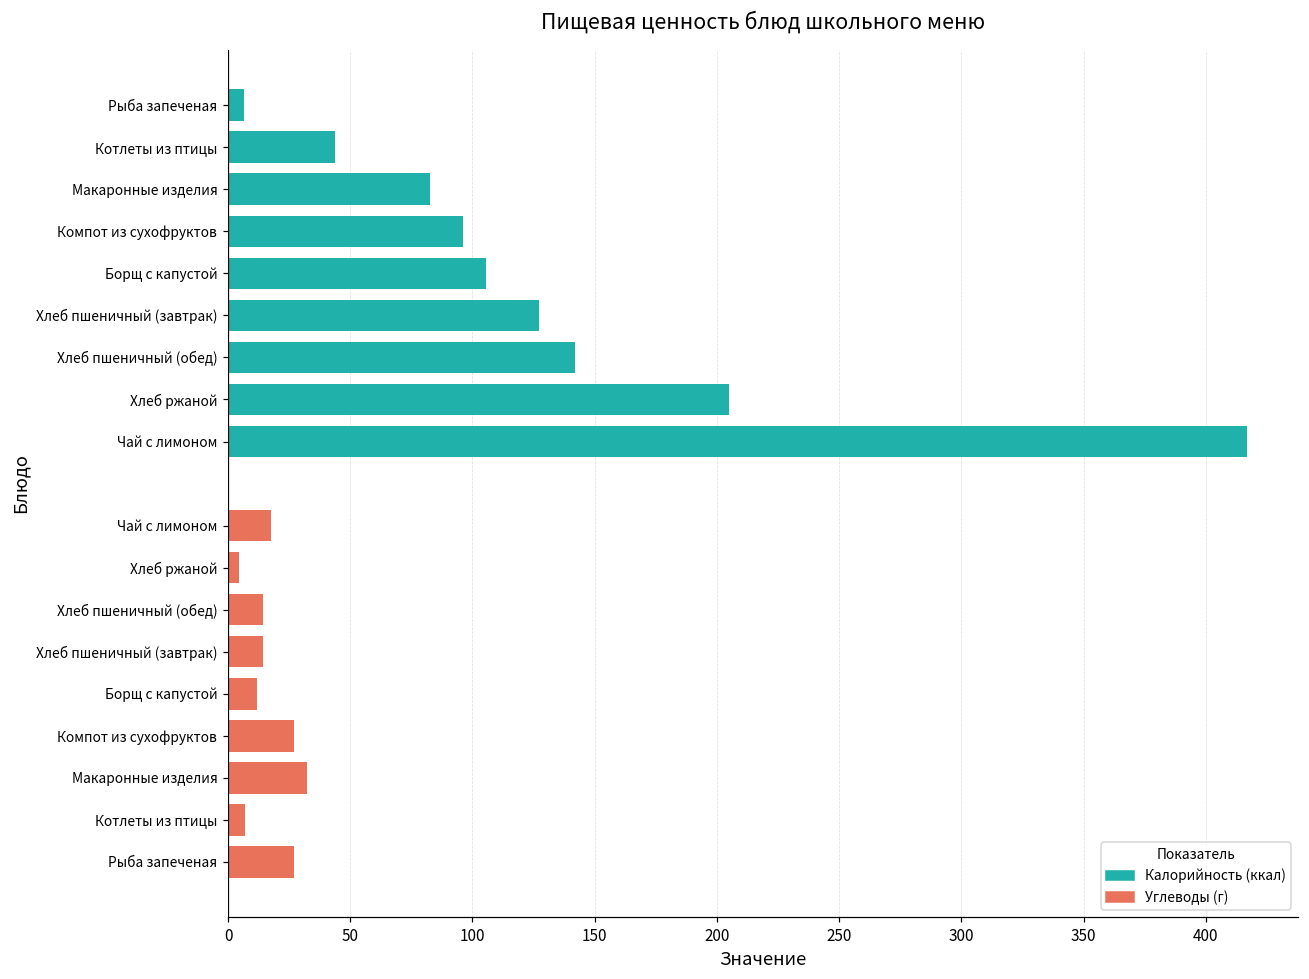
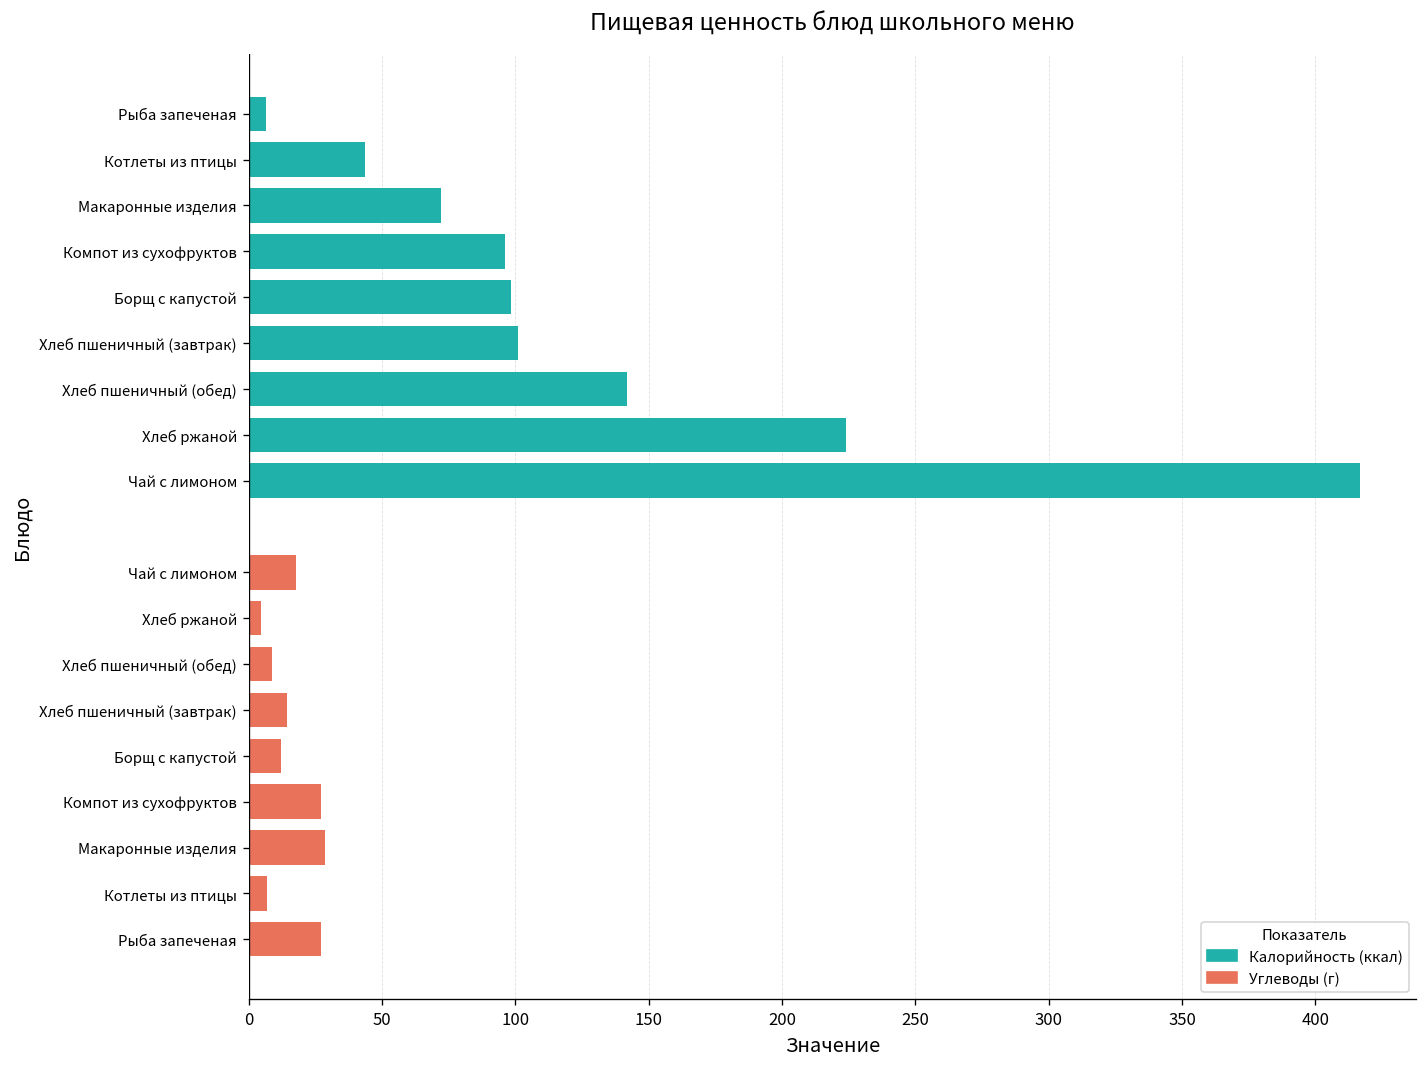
Калорийность (ккал), Макаронные изделия: 83 -> 72
Калорийность (ккал), Борщ с капустой: 106 -> 98
Калорийность (ккал), Хлеб пшеничный (завтрак): 127 -> 101
Калорийность (ккал), Хлеб ржаной: 205 -> 224
Углеводы (г), Хлеб пшеничный (обед): 14 -> 9
Углеводы (г), Макаронные изделия: 32 -> 29
